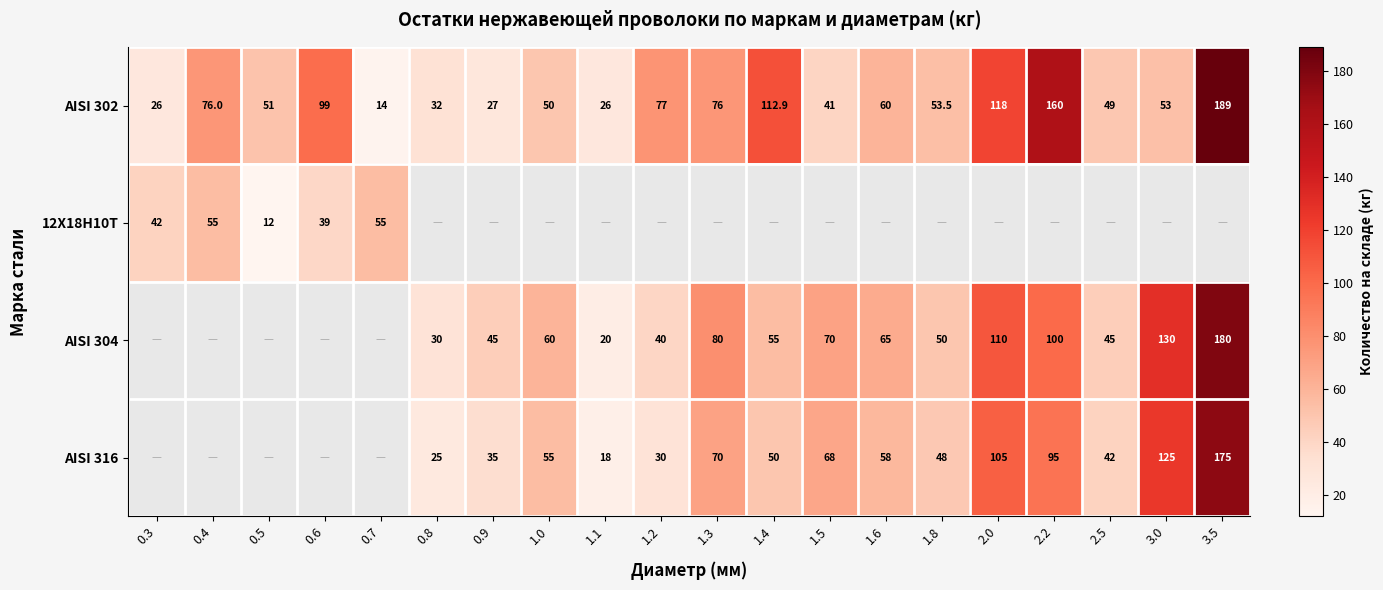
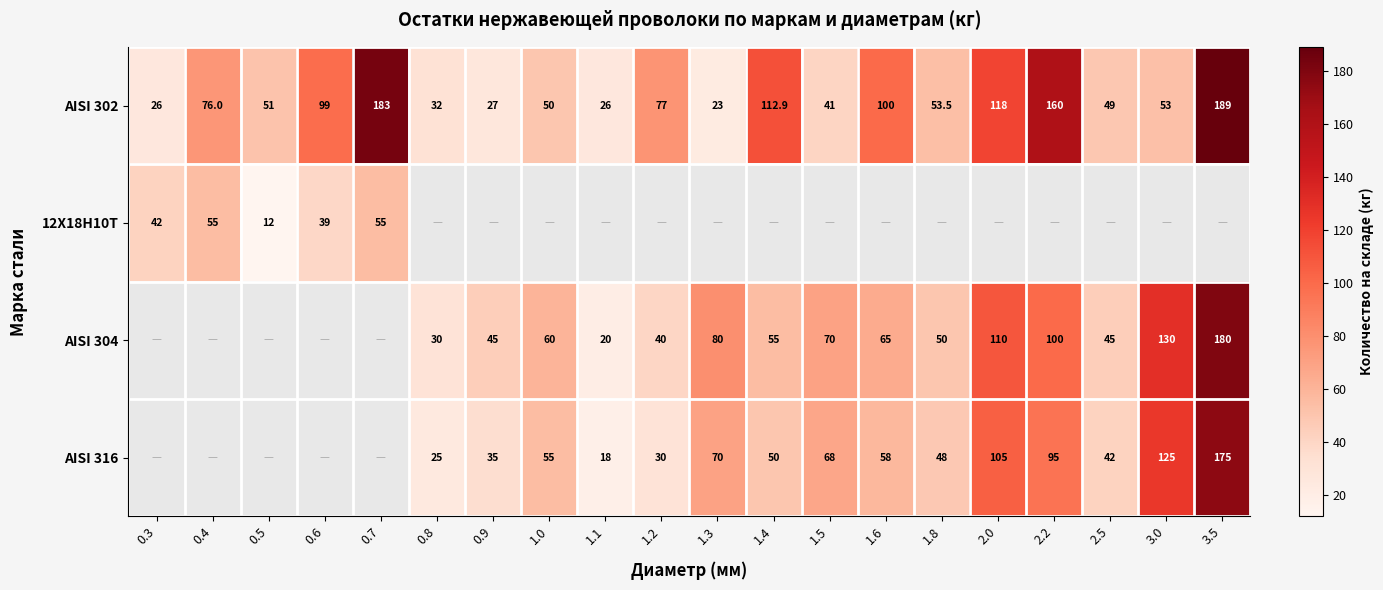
AISI 302, 0.7: 14 -> 183
AISI 302, 1.3: 76 -> 23
AISI 302, 1.6: 60 -> 100
